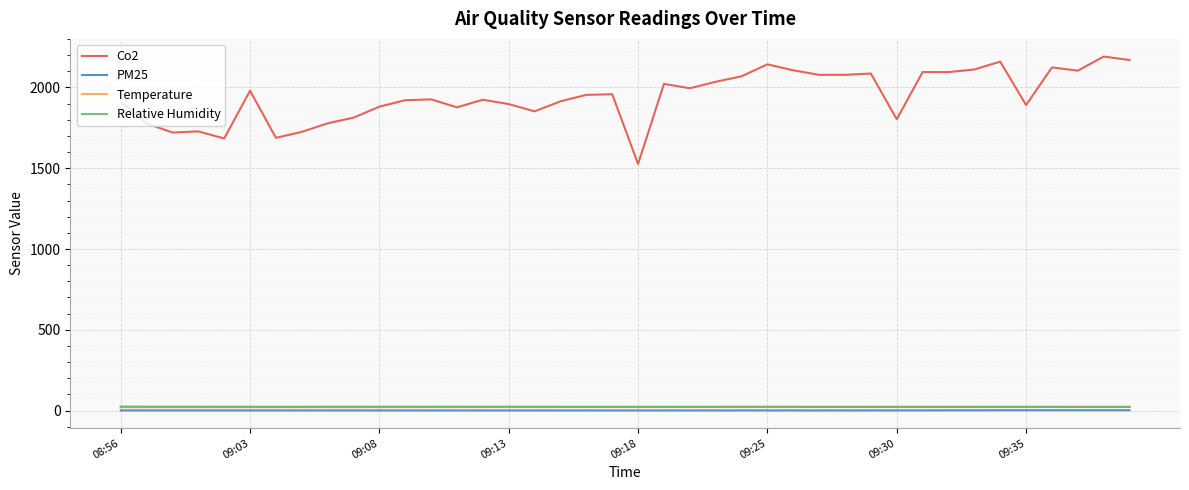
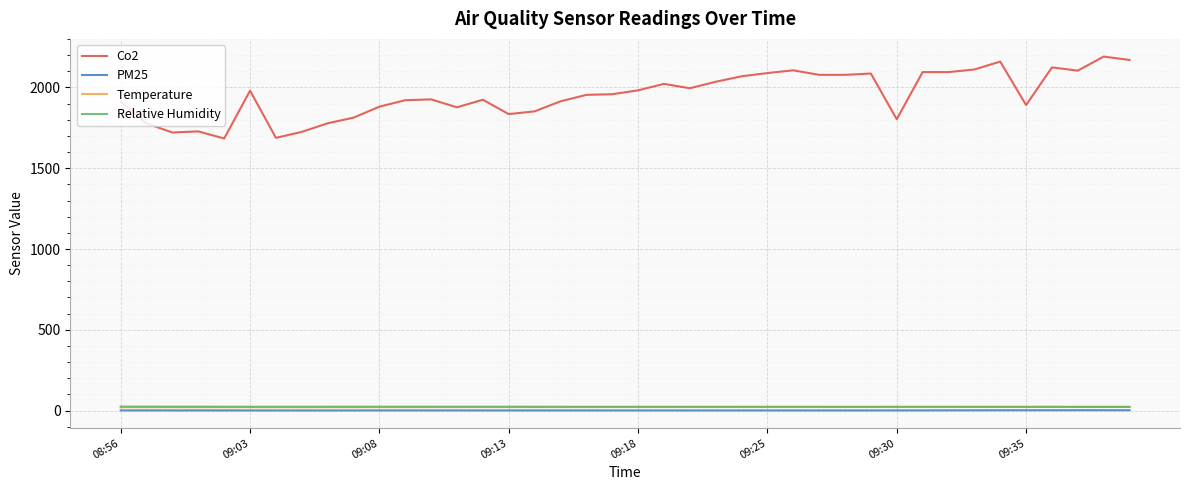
Co2, 09:13: 1900 -> 1840
Co2, 09:18: 1530 -> 1980
Co2, 09:25: 2140 -> 2090
